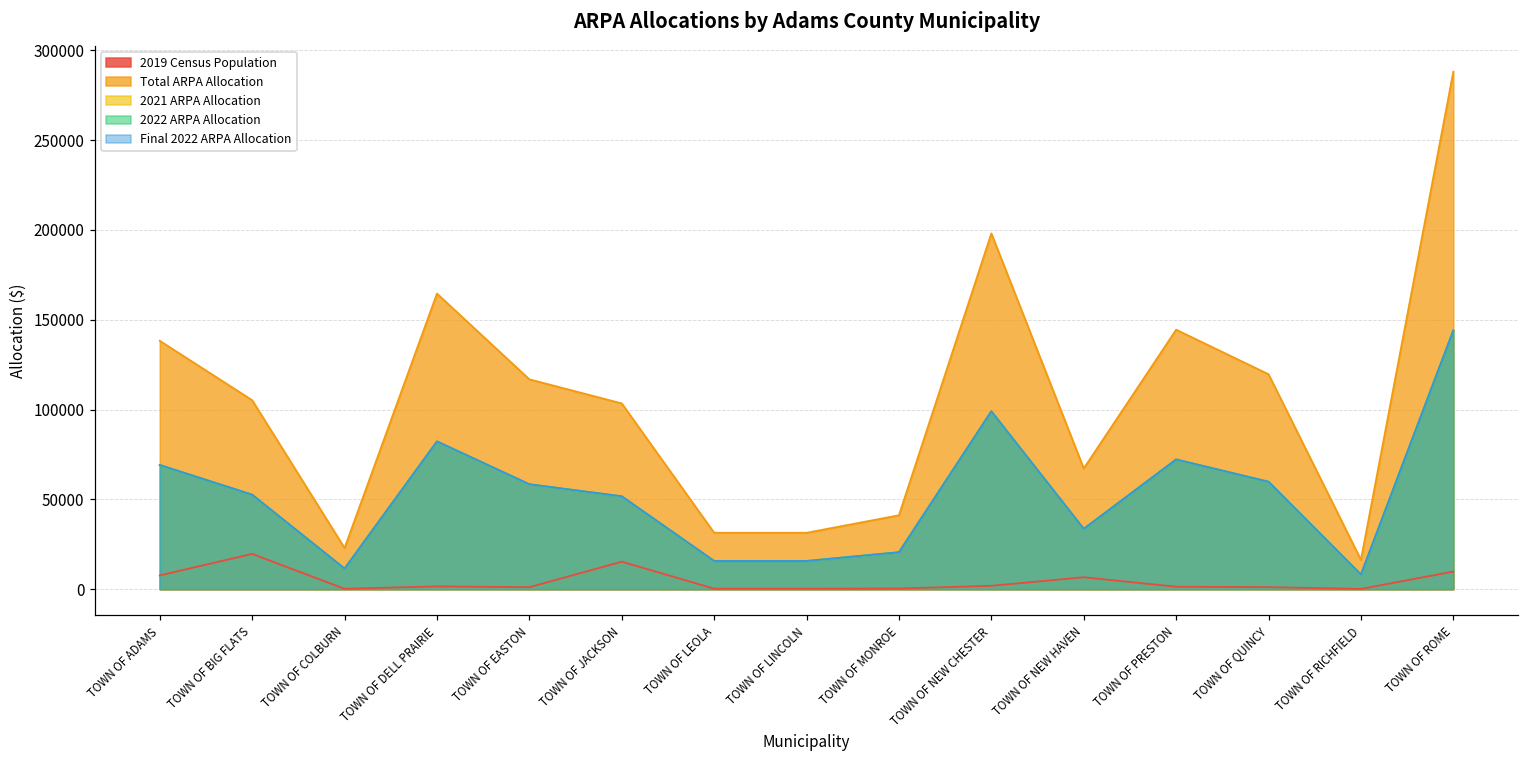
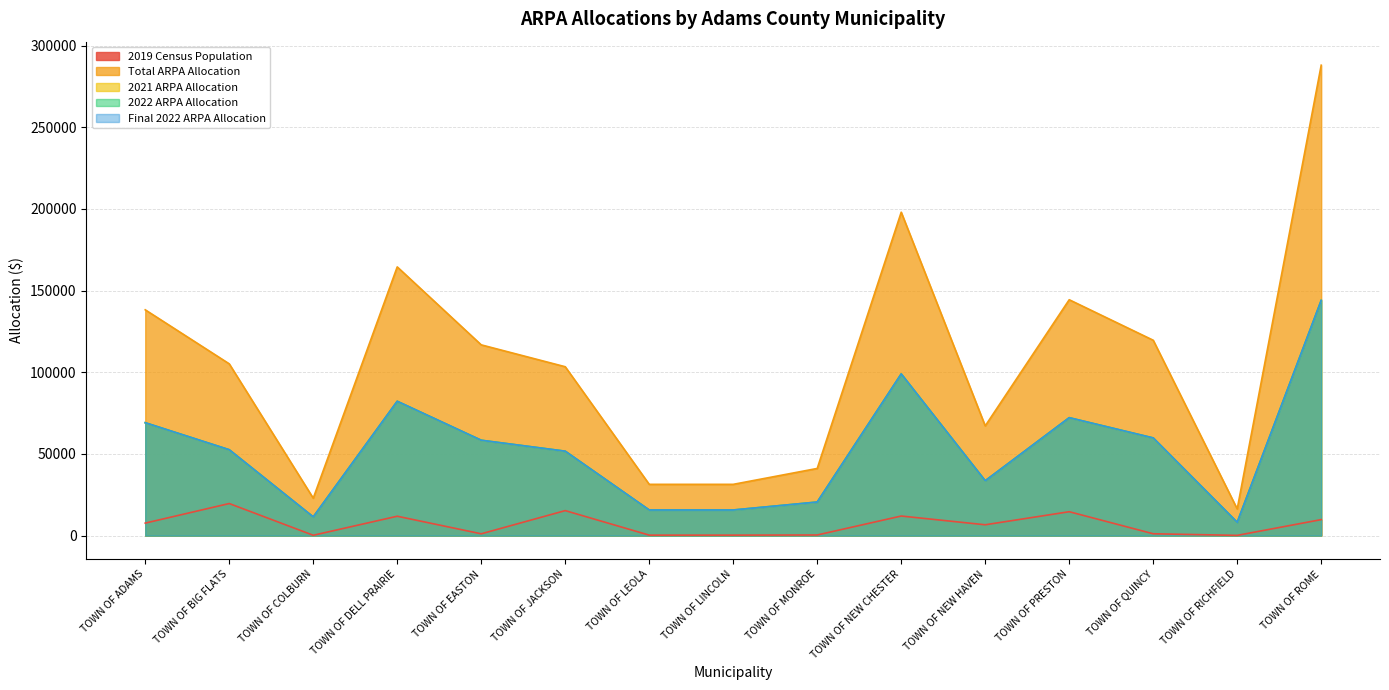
2019 Census Population, TOWN OF DELL PRAIRIE: 2000 -> 12000
2019 Census Population, TOWN OF NEW CHESTER: 2000 -> 12000
2019 Census Population, TOWN OF PRESTON: 1000 -> 15000
